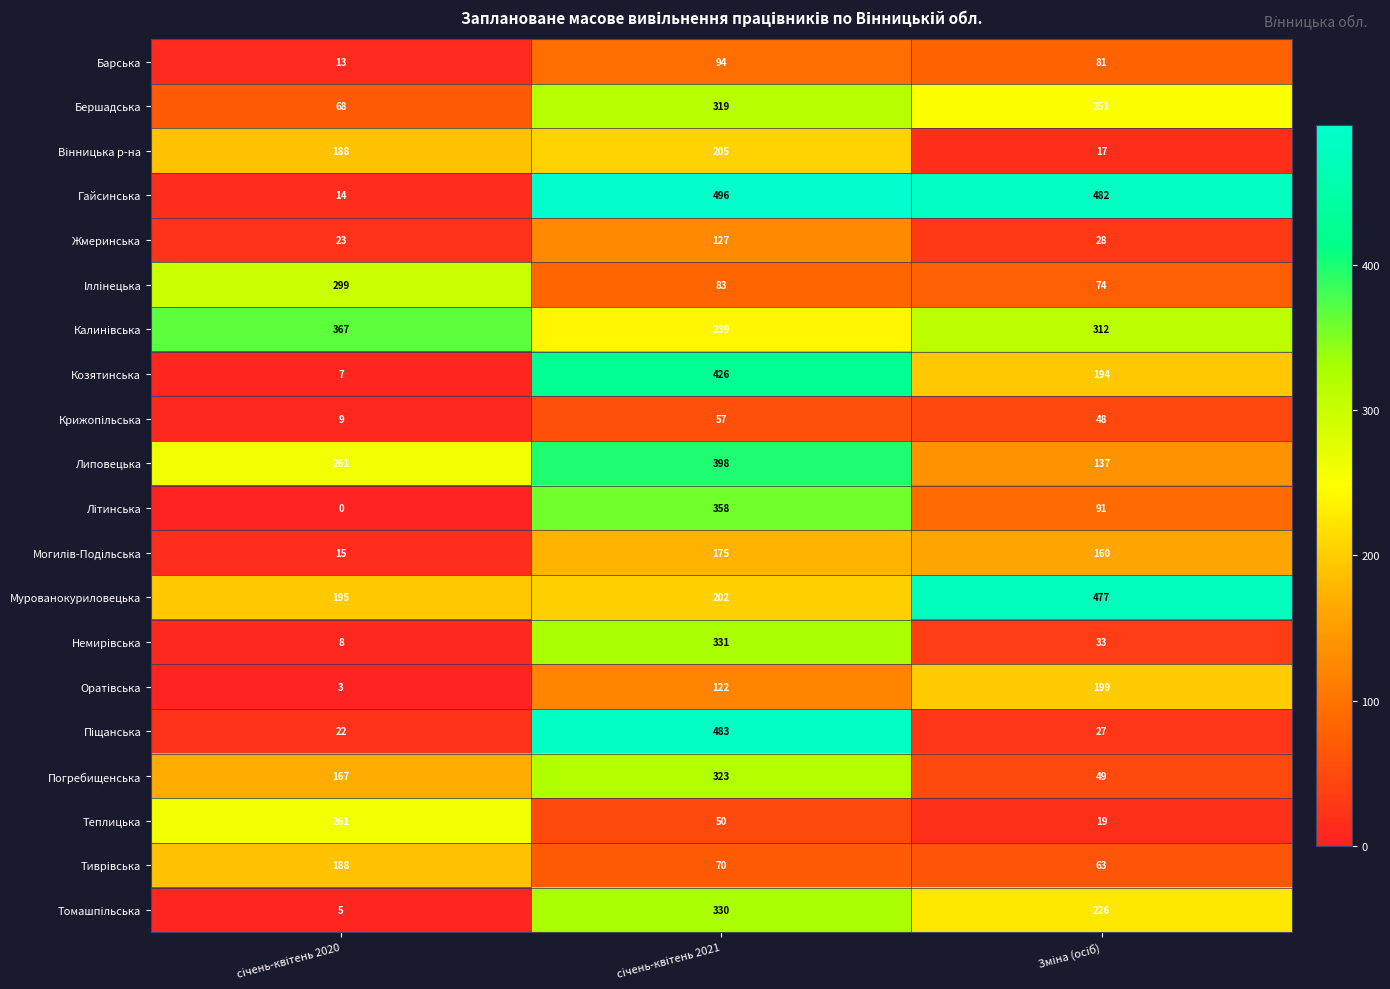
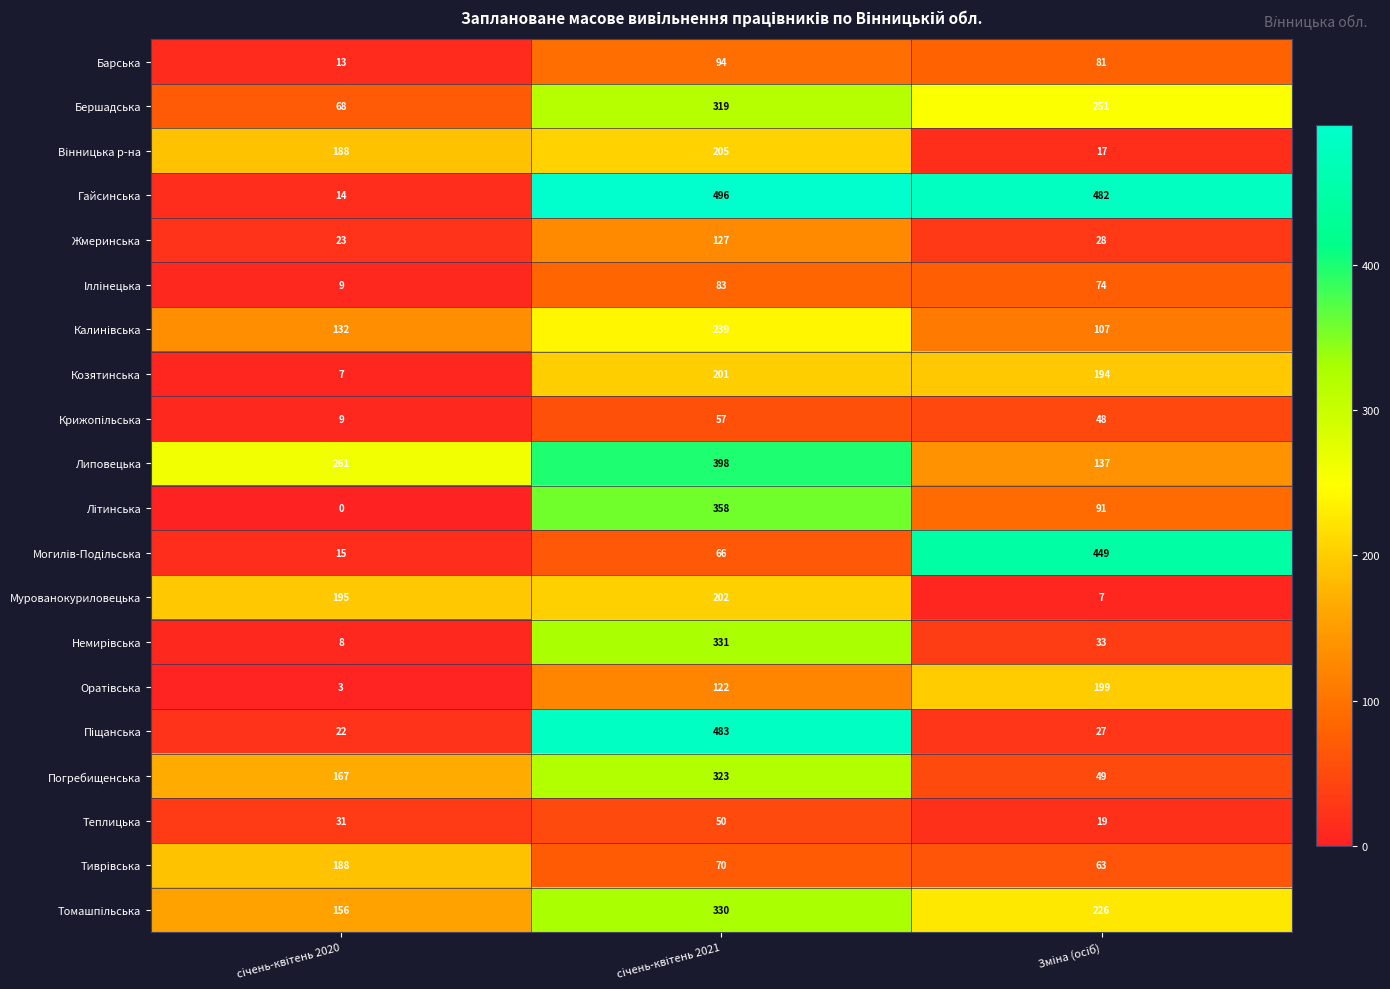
Іллінецька, січень-квітень 2020: 299 -> 9
Калинівська, січень-квітень 2020: 367 -> 132
Калинівська, Зміна (осіб): 312 -> 107
Козятинська, січень-квітень 2021: 426 -> 201
Могилів-Подільська, січень-квітень 2021: 175 -> 66
Могилів-Подільська, Зміна (осіб): 160 -> 449
Мурованокуриловецька, Зміна (осіб): 477 -> 7
Теплицька, січень-квітень 2020: 261 -> 31
Томашпільська, січень-квітень 2020: 5 -> 156
